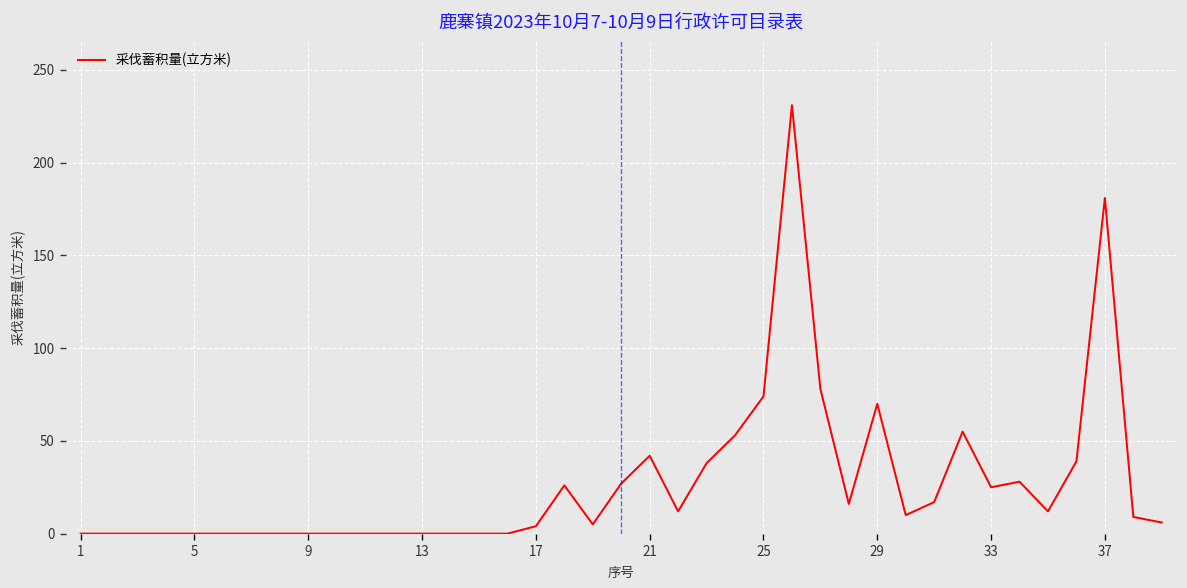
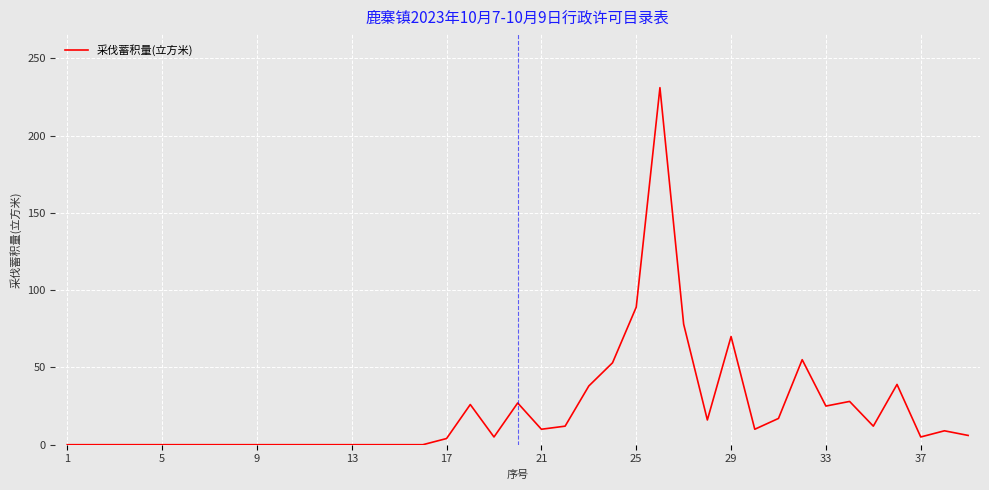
21: 42 -> 10
25: 74 -> 89
37: 181 -> 5
